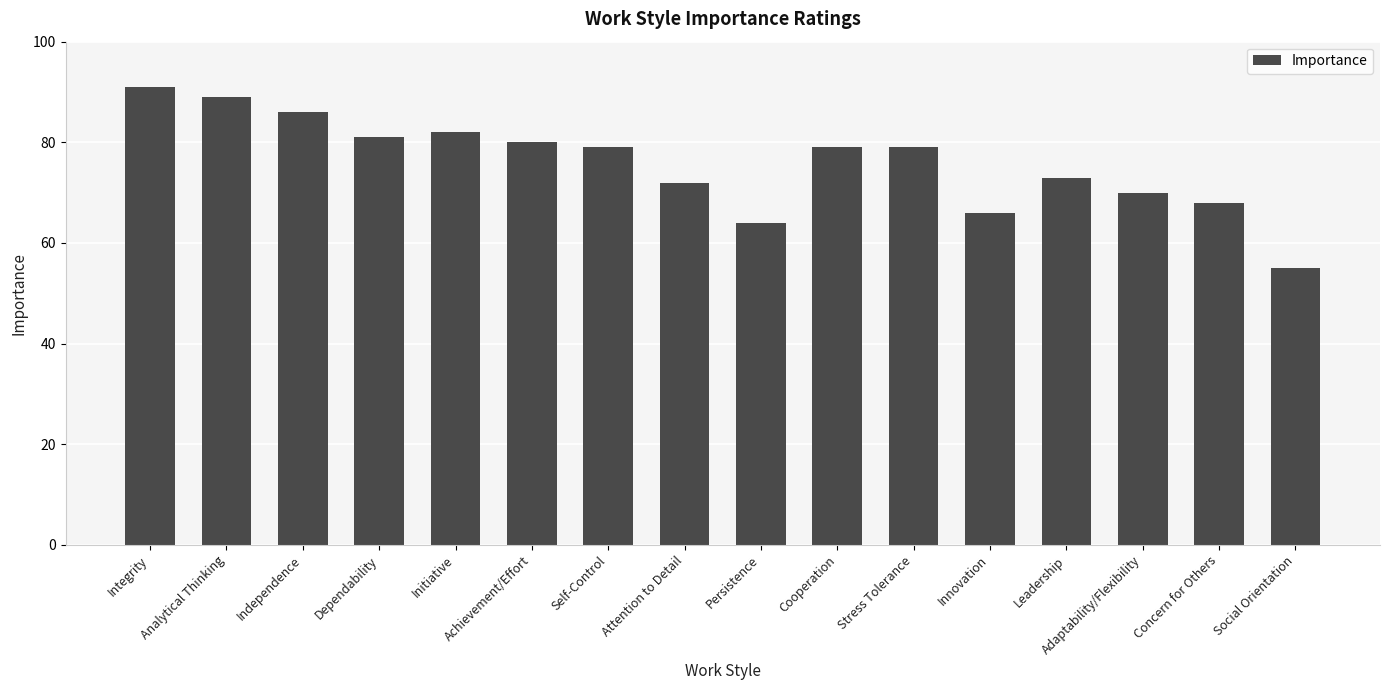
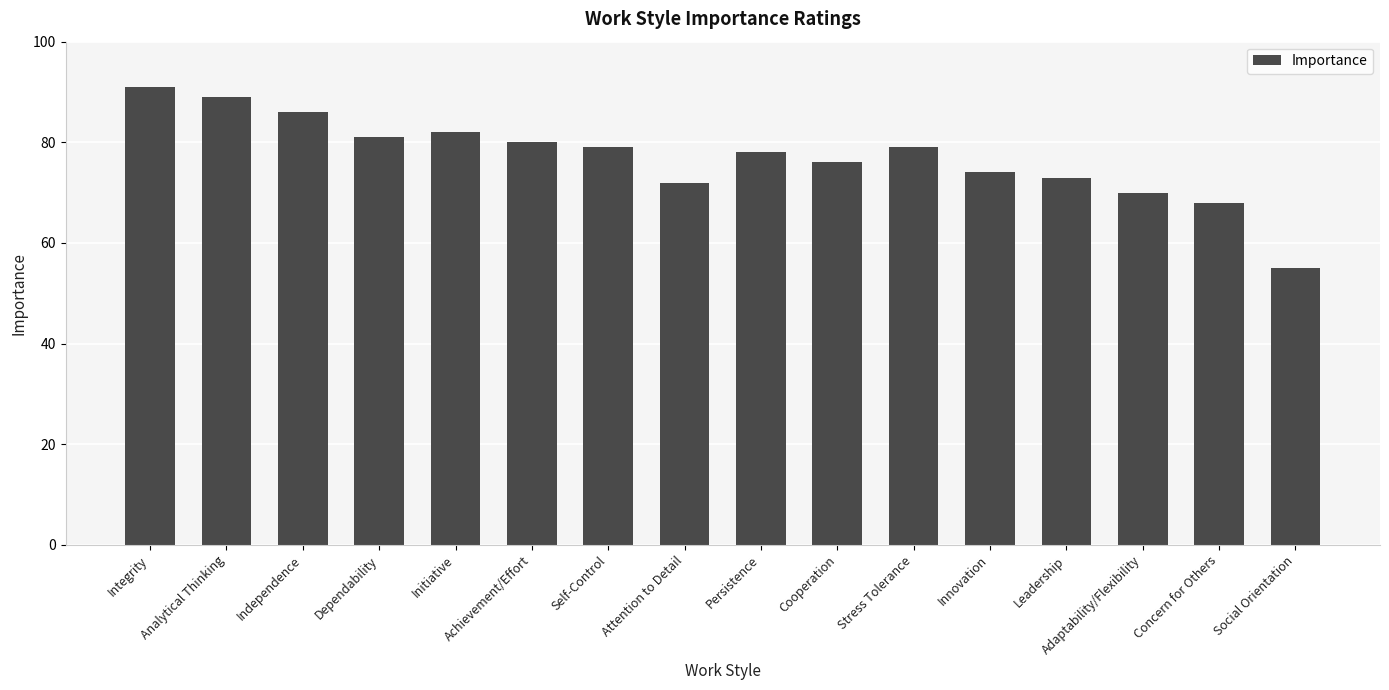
Persistence: 64 -> 78
Cooperation: 79 -> 76
Innovation: 66 -> 74
